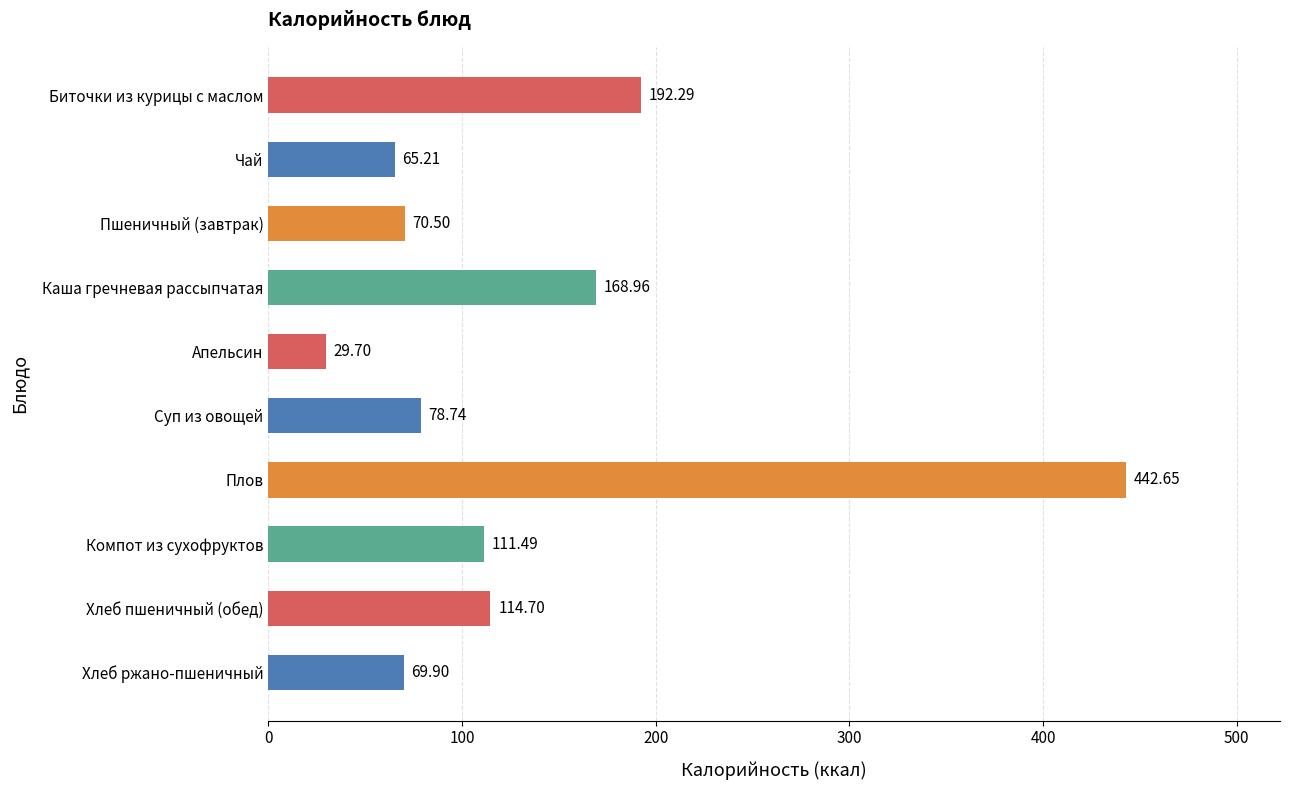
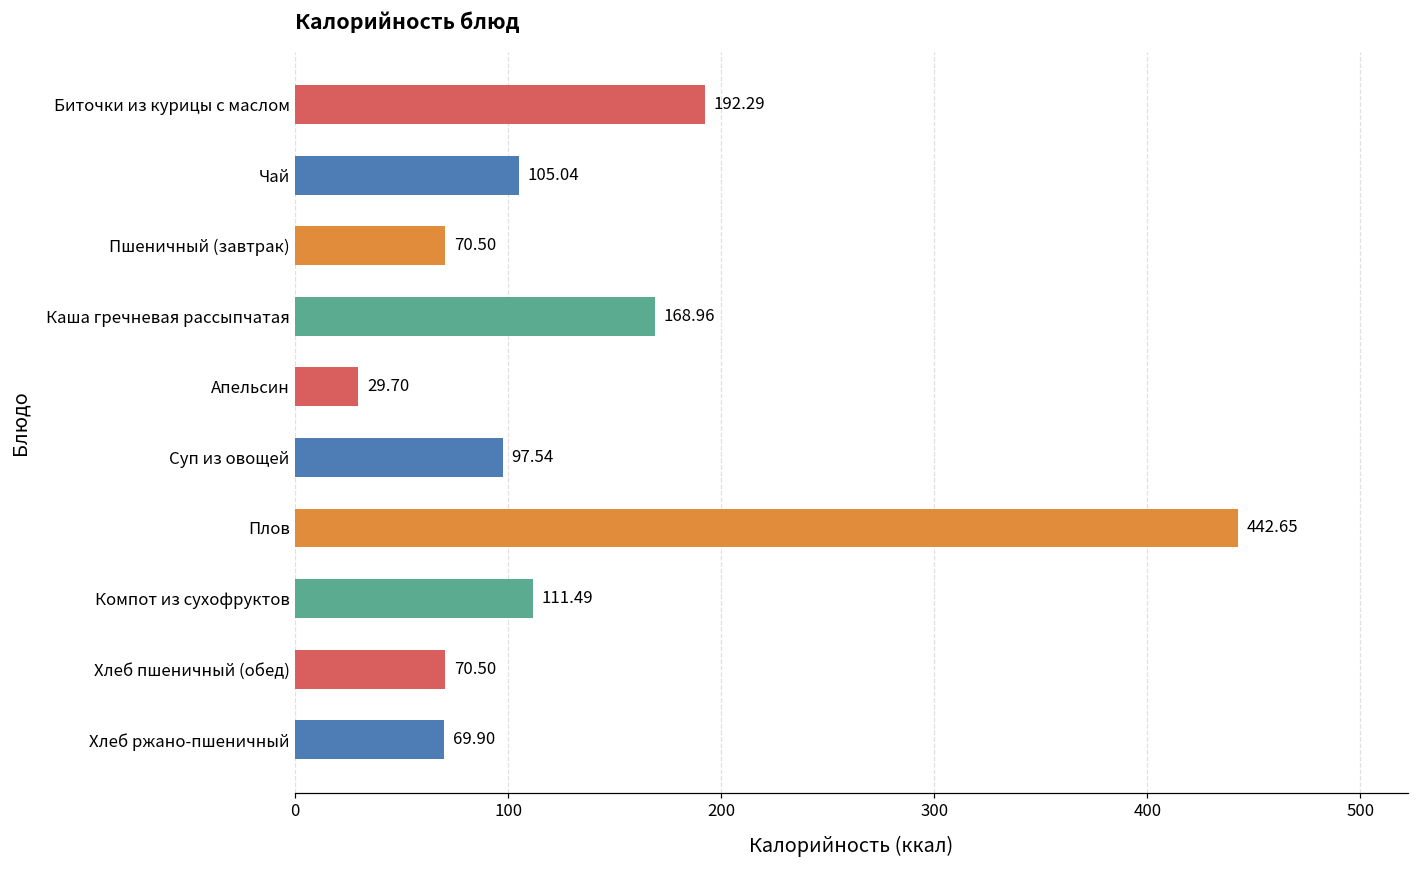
Чай: 65.21 -> 105.04
Суп из овощей: 78.74 -> 97.54
Хлеб пшеничный (обед): 114.70 -> 70.50
